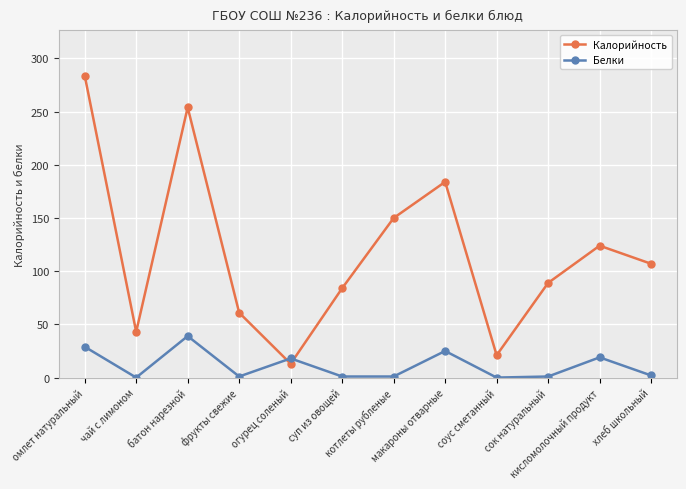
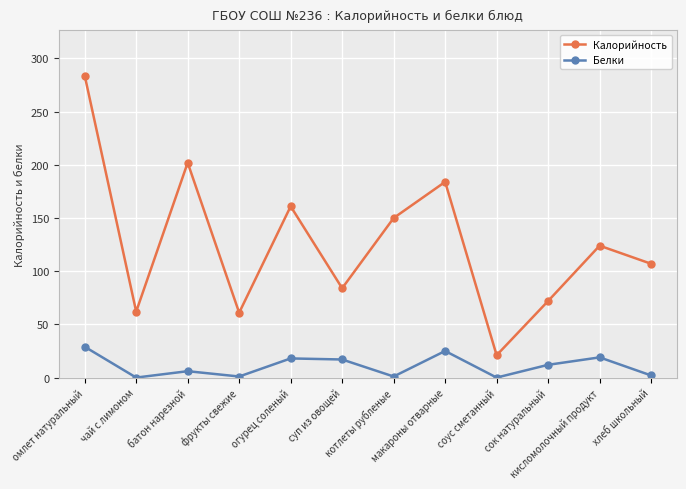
Калорийность, чай с лимоном: 43 -> 62
Калорийность, батон нарезной: 254 -> 202
Белки, батон нарезной: 39 -> 6
Калорийность, огурец соленый: 13 -> 161
Белки, суп из овощей: 1 -> 17
Калорийность, сок натуральный: 89 -> 72
Белки, сок натуральный: 1 -> 12
